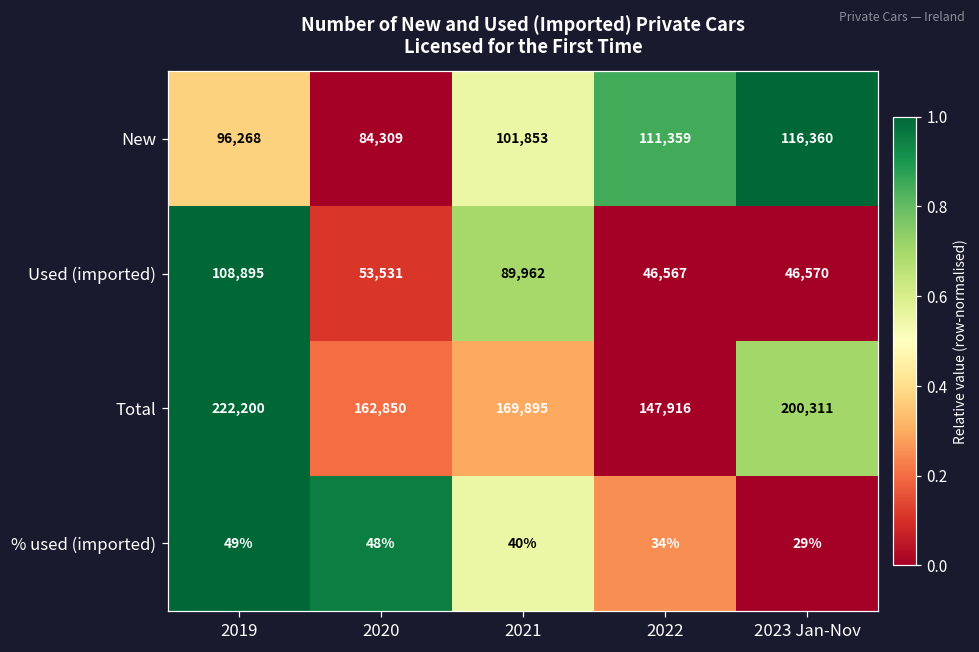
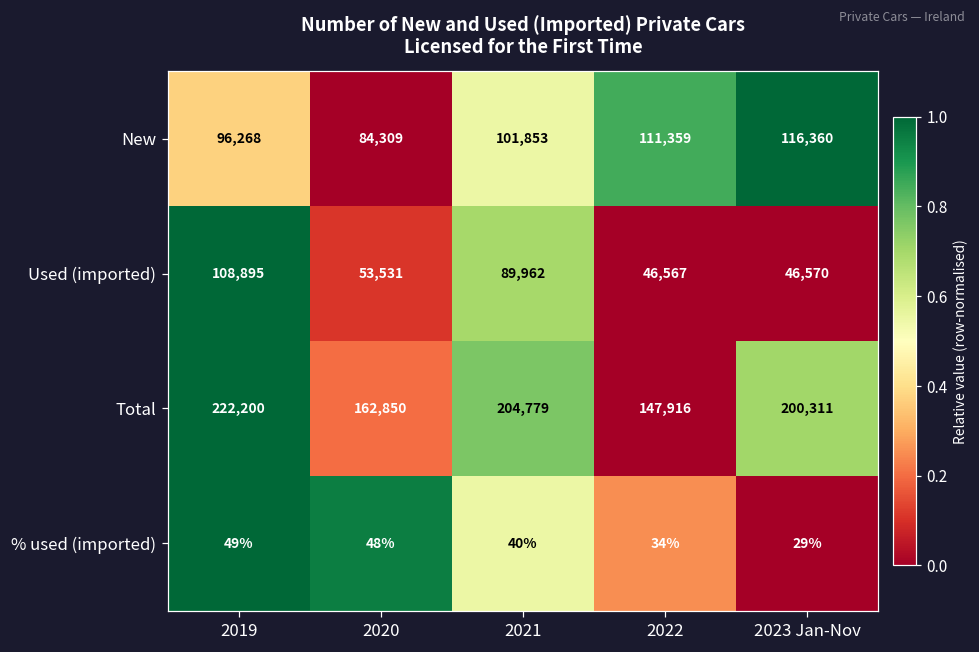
Total, 2021: 169,895 -> 204,779
